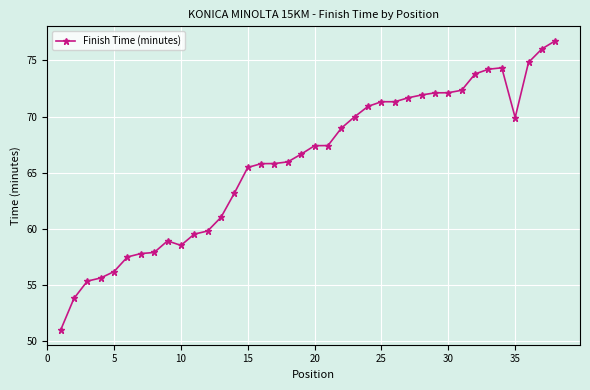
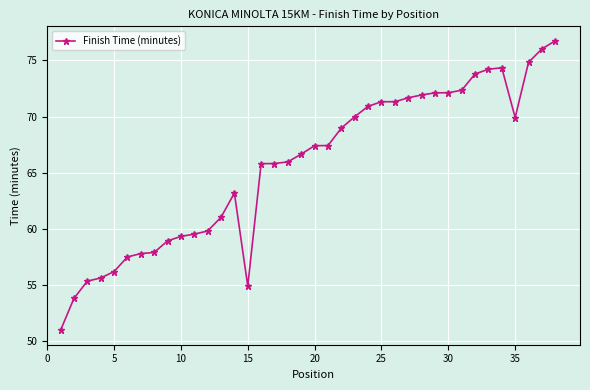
10: 58.6 -> 59.4
15: 65.5 -> 54.9
